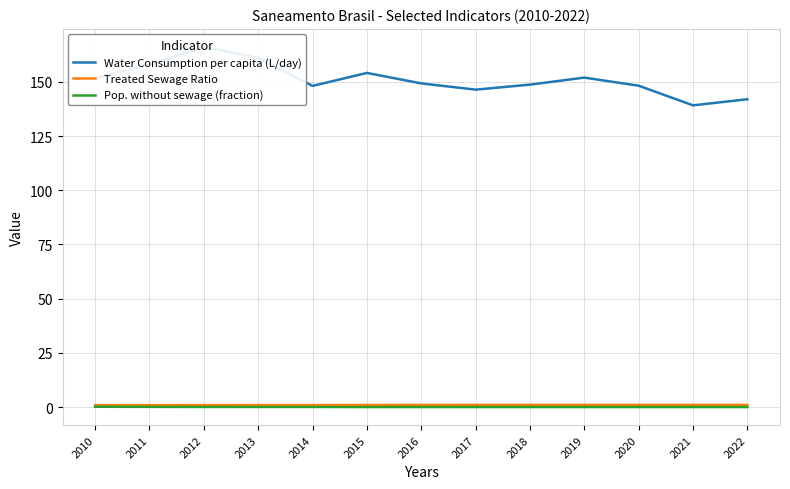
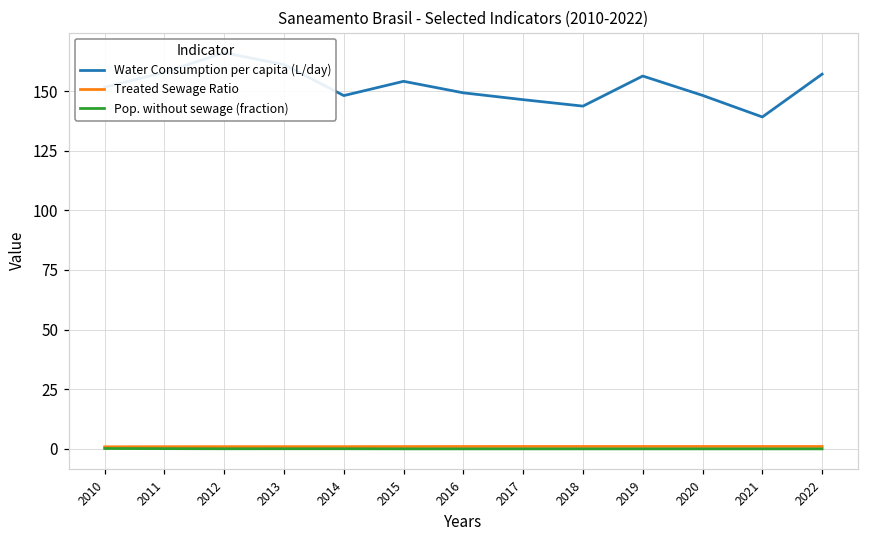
Water Consumption per capita (L/day), 2018: 149 -> 144
Water Consumption per capita (L/day), 2019: 152 -> 156
Water Consumption per capita (L/day), 2022: 142 -> 157
